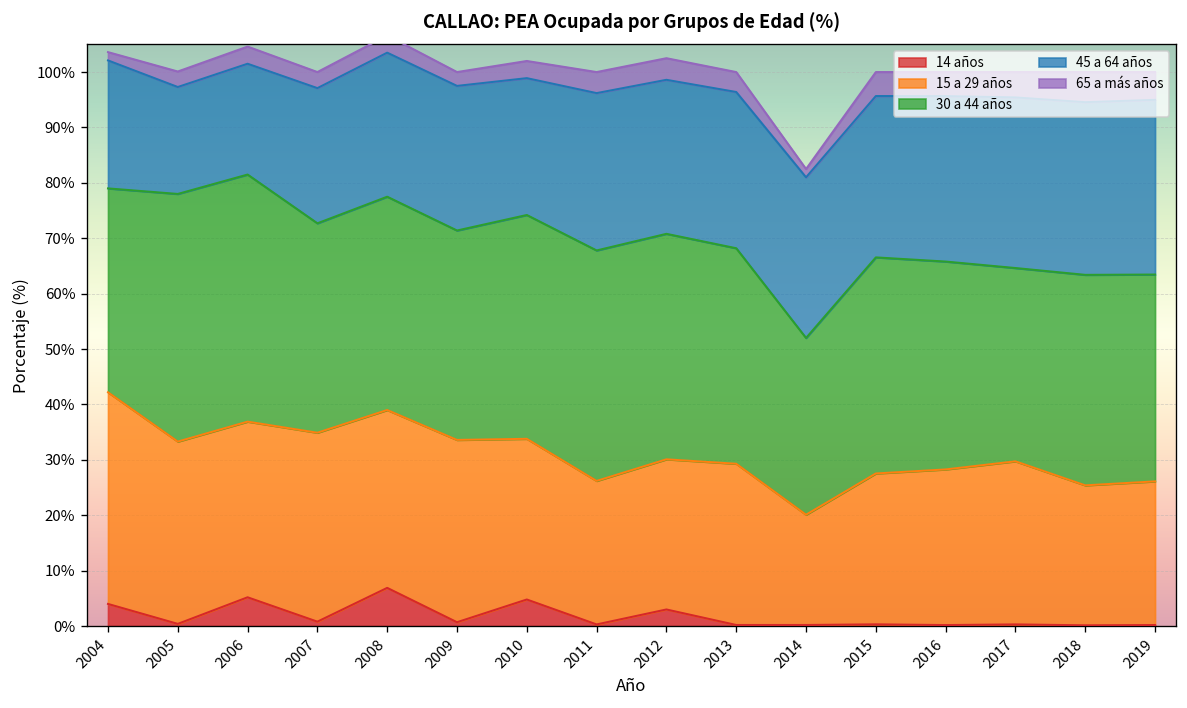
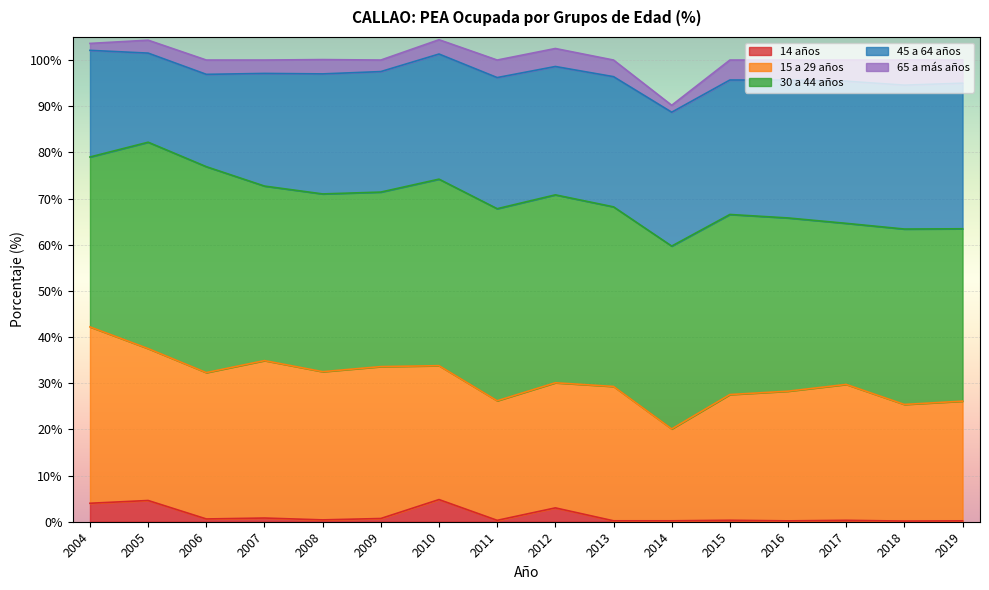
14 años, 2005: 0% -> 5%
14 años, 2006: 5% -> 1%
14 años, 2008: 7% -> 0%
45 a 64 años, 2010: 25% -> 27%
30 a 44 años, 2014: 32% -> 40%
